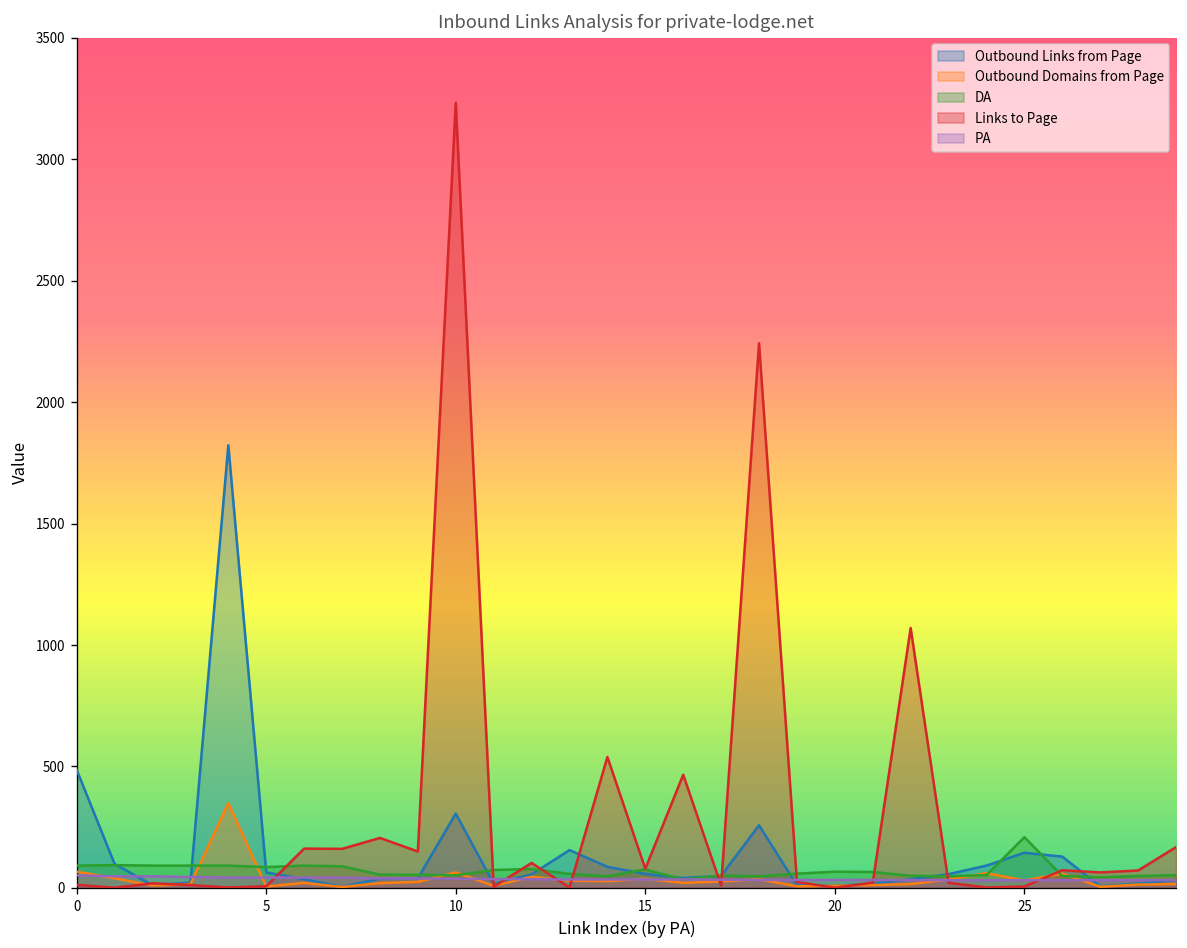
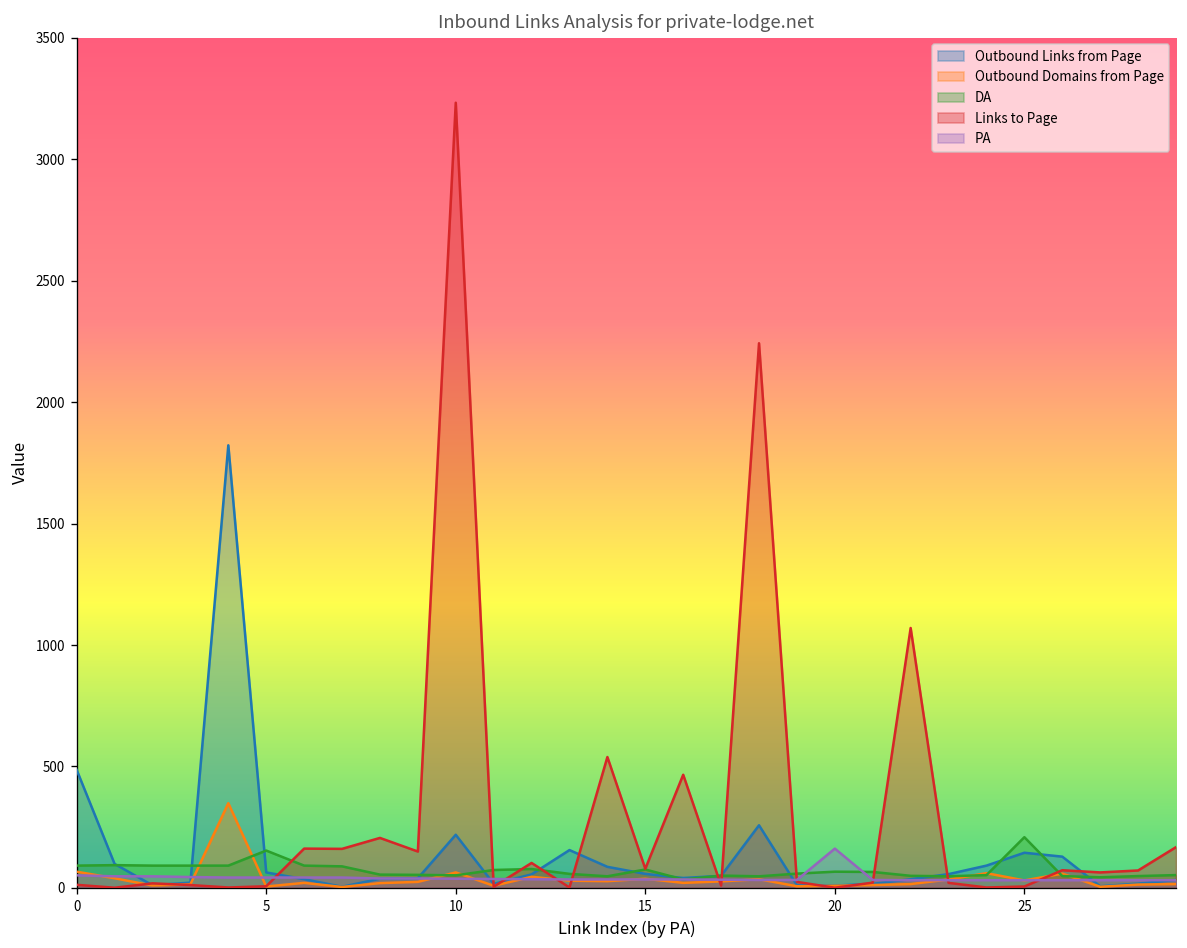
DA, 5: 90 -> 150
Outbound Links from Page, 10: 310 -> 220
PA, 20: 30 -> 160
